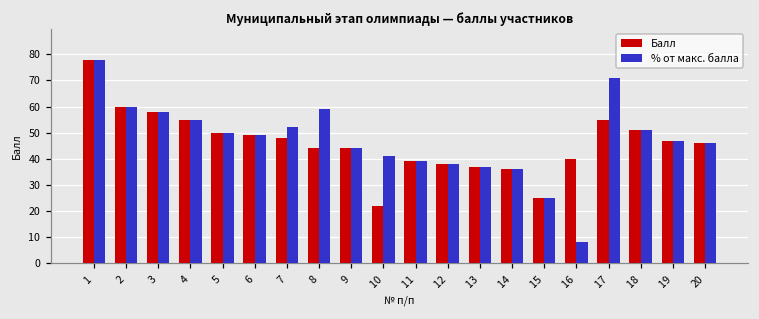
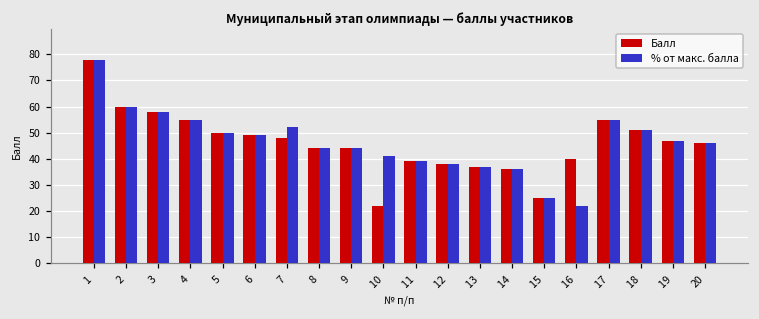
% от макс. балла, 8: 59 -> 44
% от макс. балла, 16: 8 -> 22
% от макс. балла, 17: 71 -> 55
